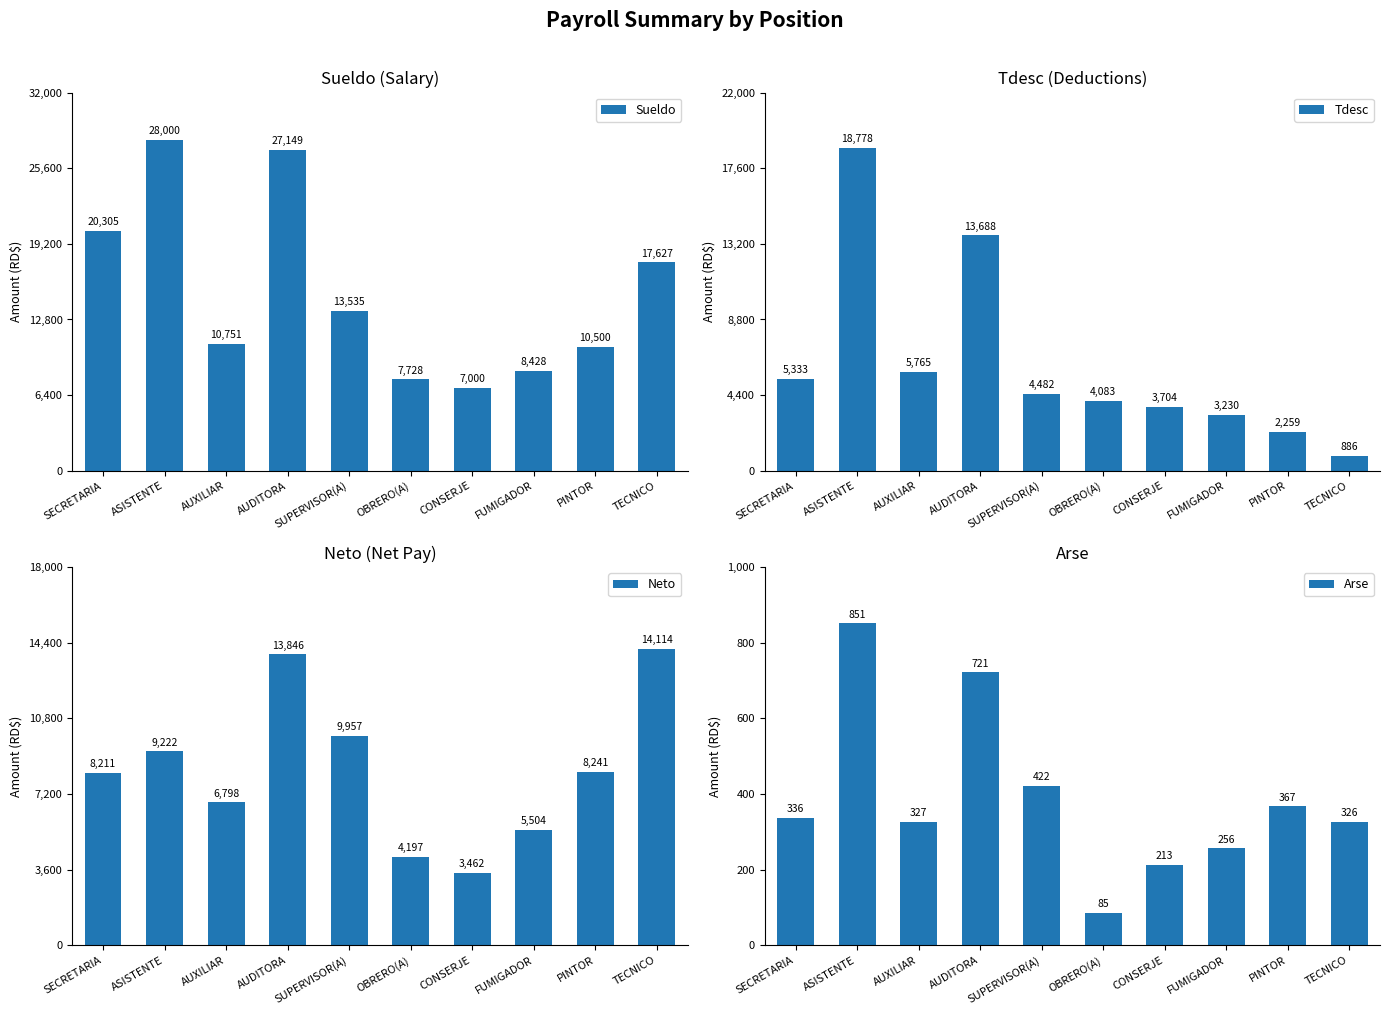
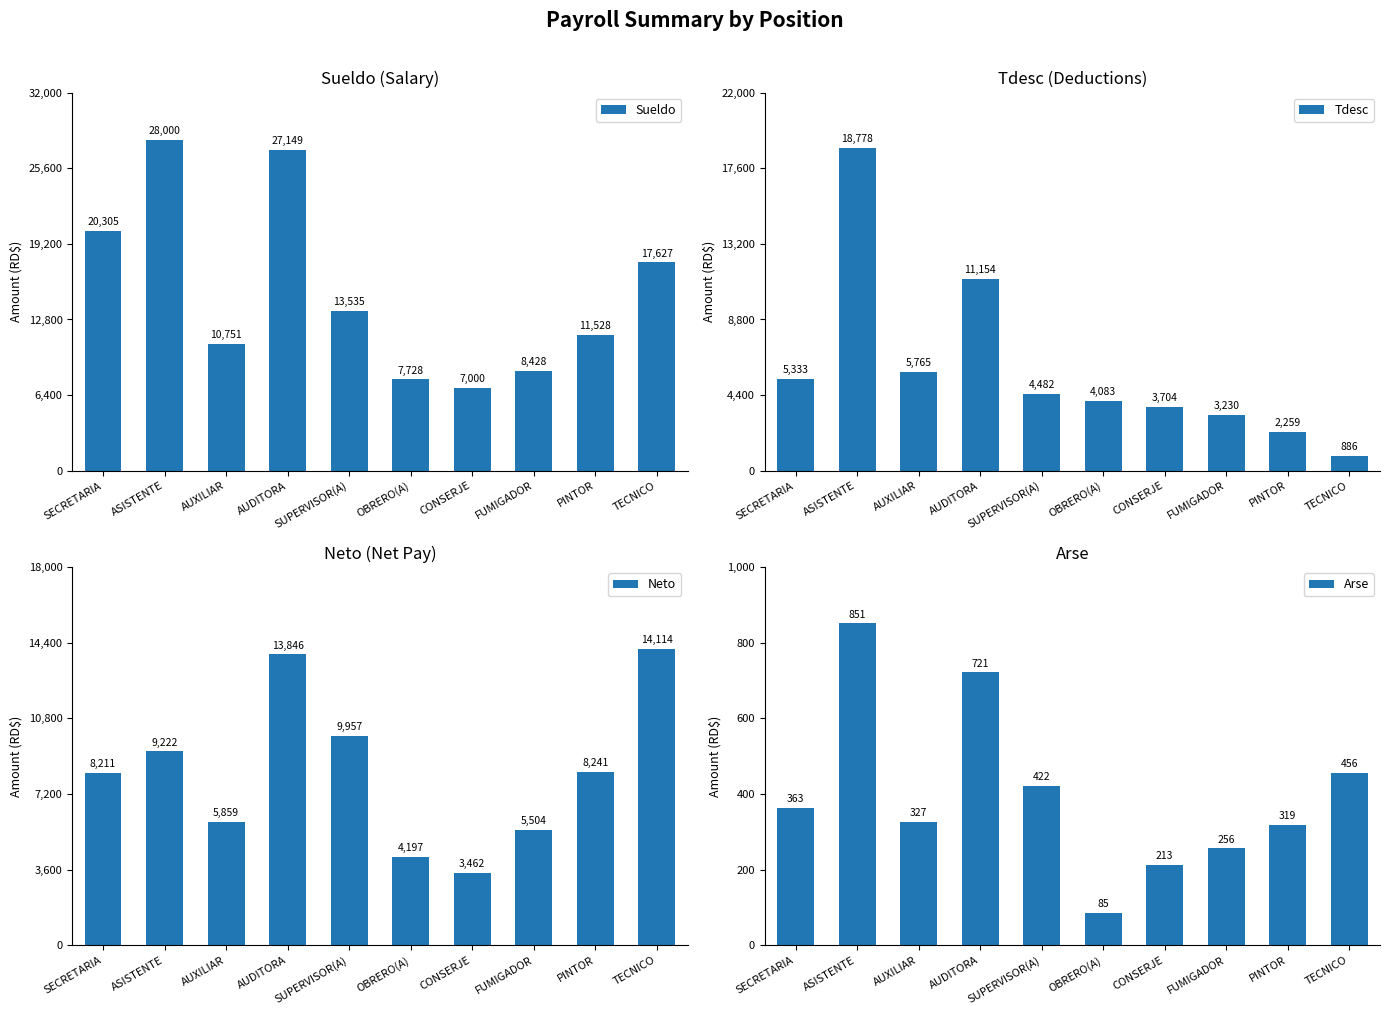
Sueldo (Salary), PINTOR: 10,500 -> 11,528
Tdesc (Deductions), AUDITORA: 13,688 -> 11,154
Neto (Net Pay), AUXILIAR: 6,798 -> 5,859
Arse, SECRETARIA: 336 -> 363
Arse, PINTOR: 367 -> 319
Arse, TECNICO: 326 -> 456
